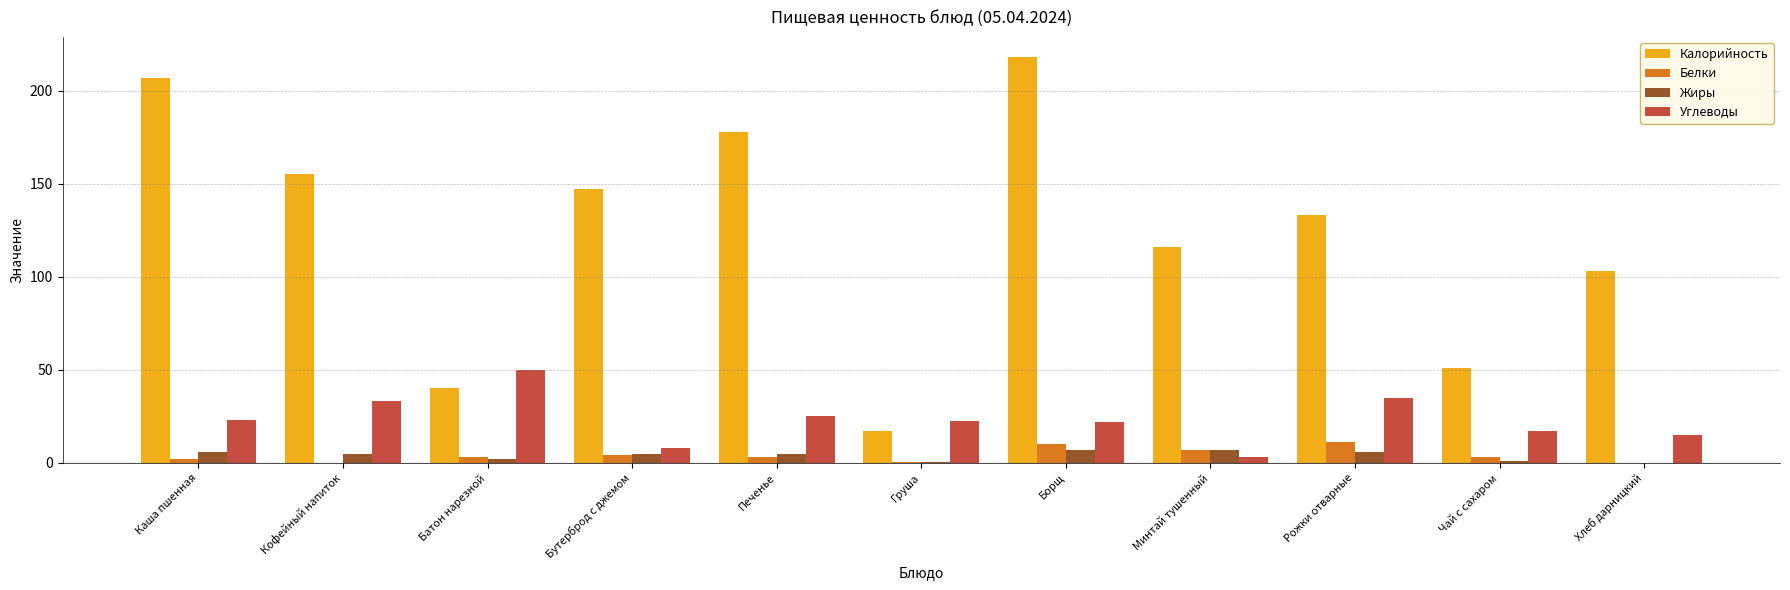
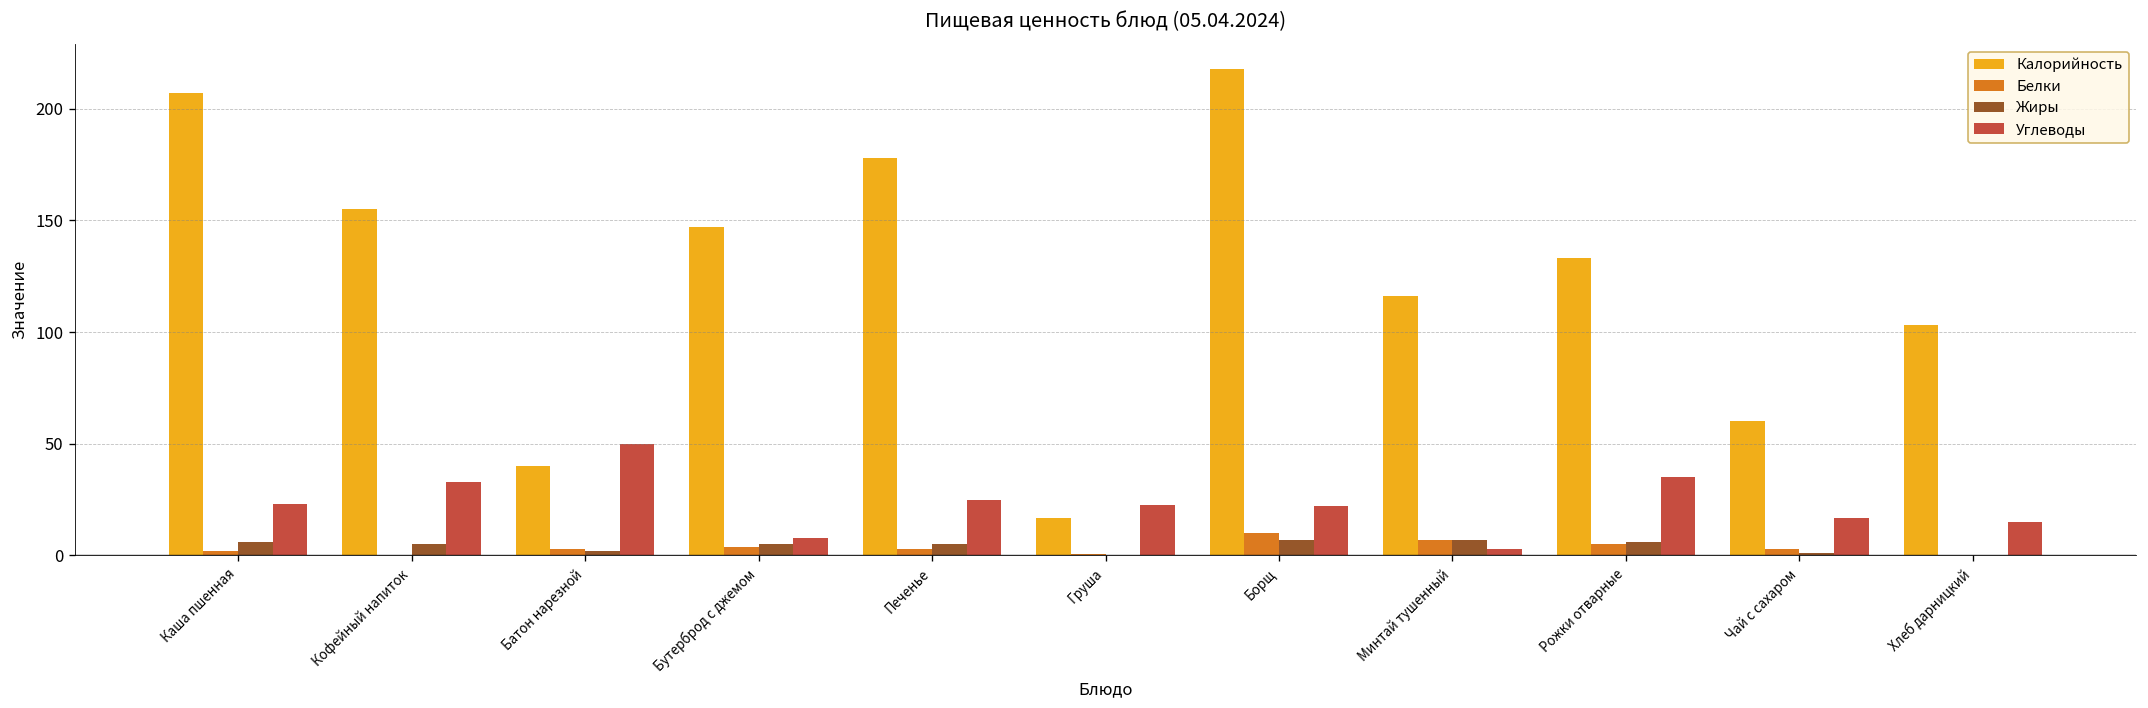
Белки, Рожки отварные: 11 -> 5
Калорийность, Чай с сахаром: 51 -> 60
